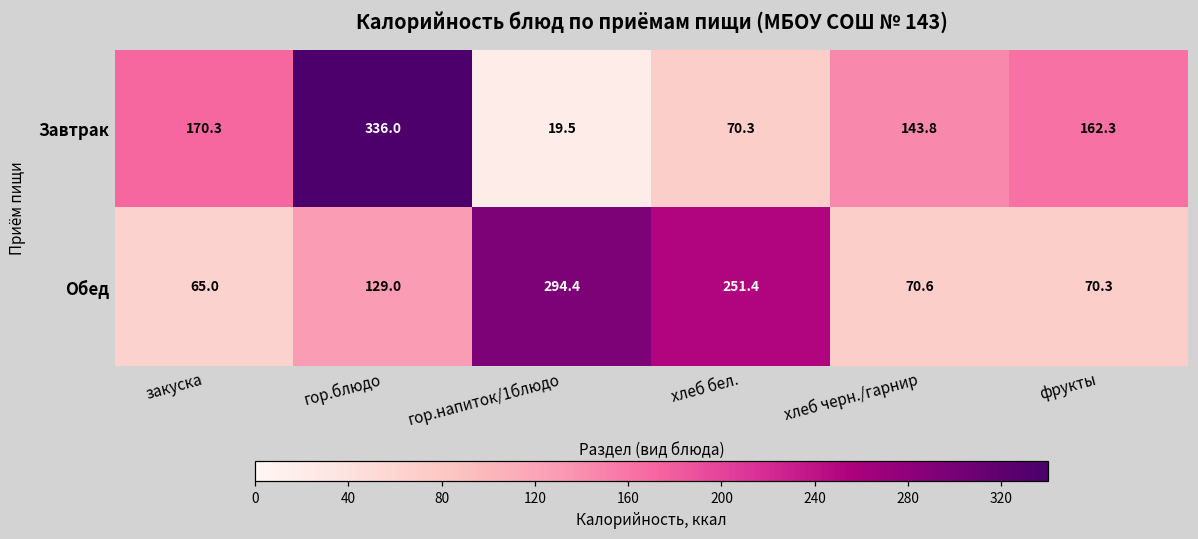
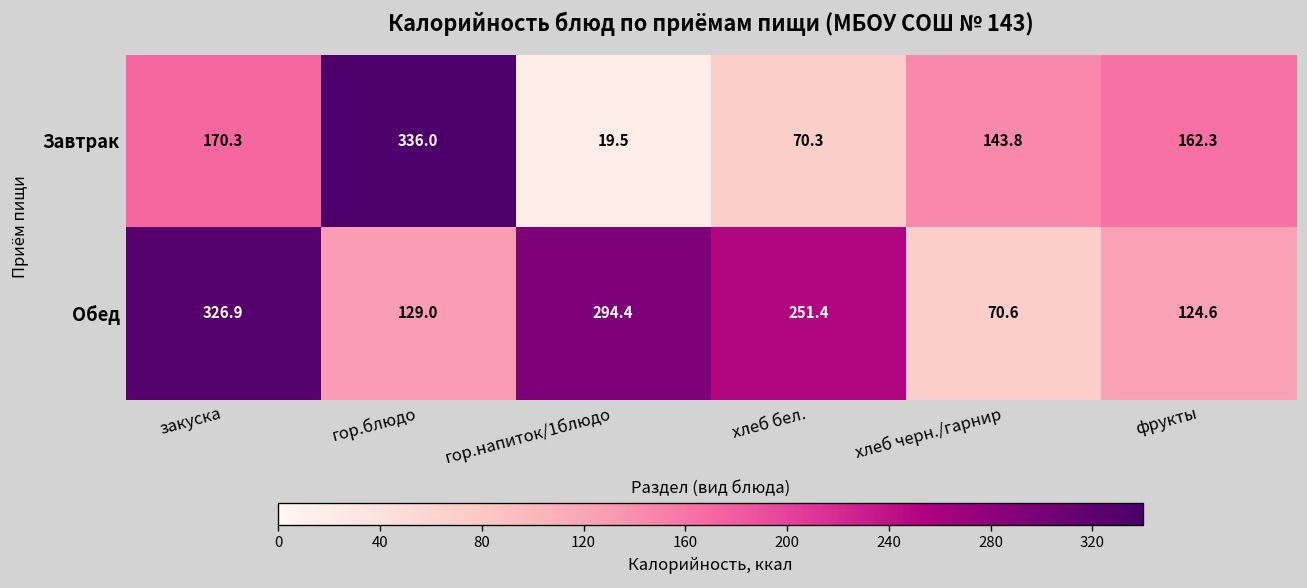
Обед, закуска: 65.0 -> 326.9
Обед, фрукты: 70.3 -> 124.6
